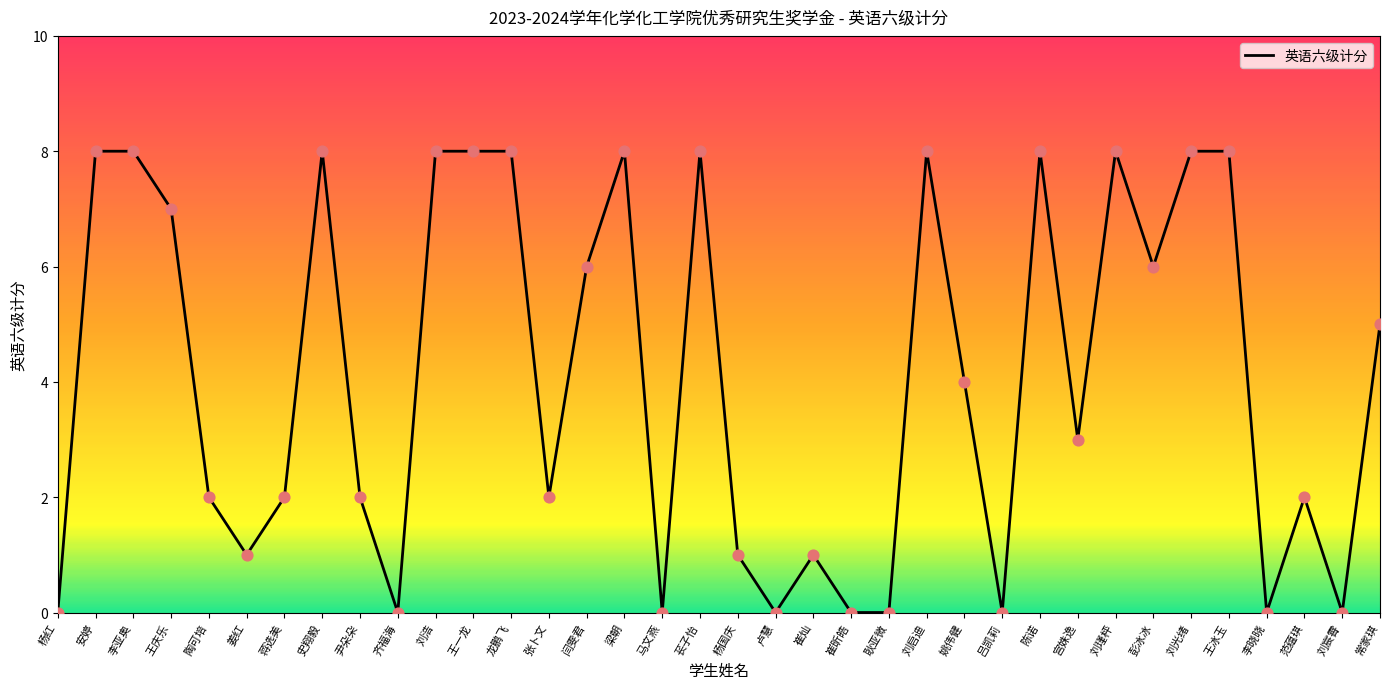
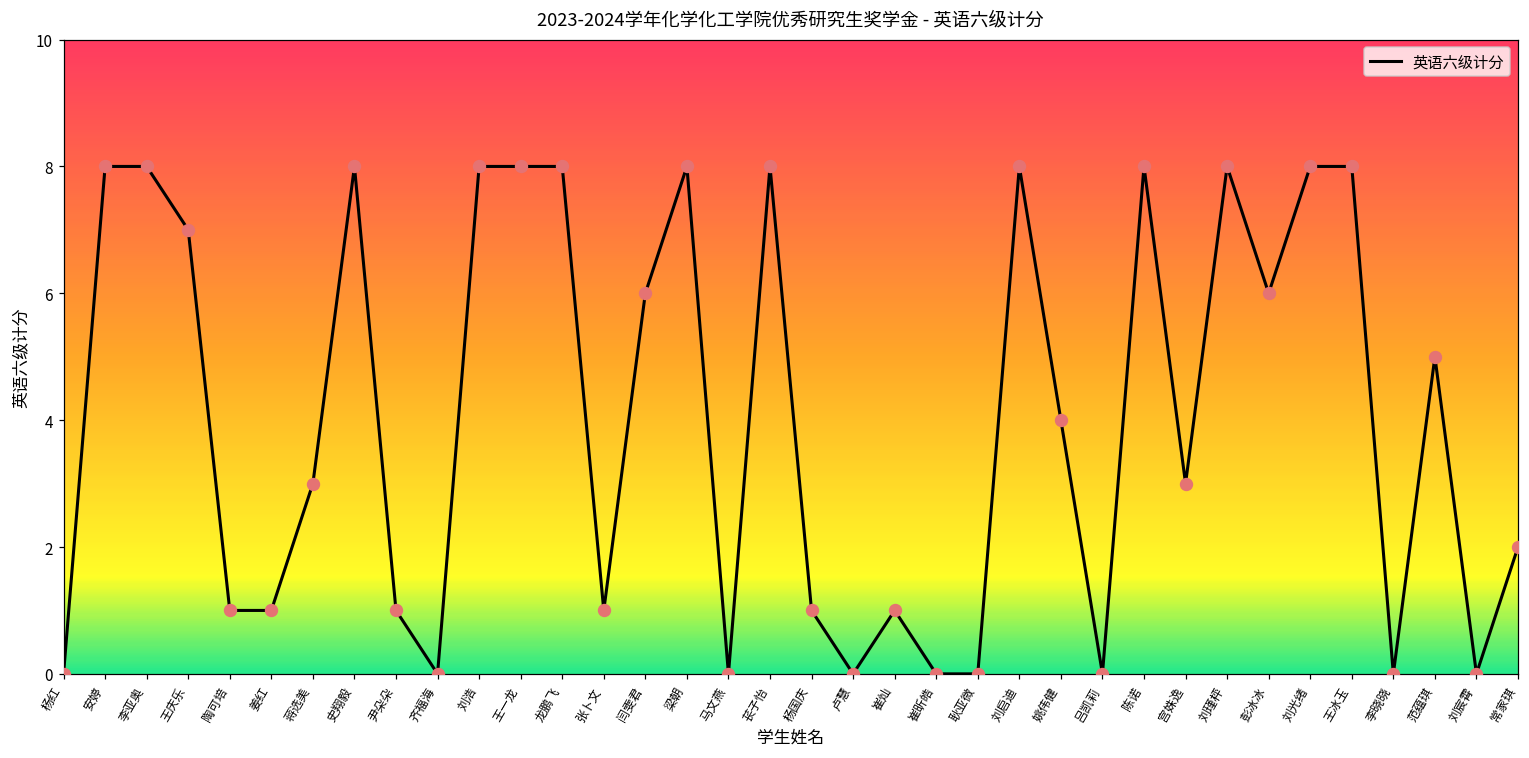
陶可培: 2 -> 1
蒋选美: 2 -> 3
尹朵朵: 2 -> 1
张卜文: 2 -> 1
范蕴琪: 2 -> 5
常家琪: 5 -> 2
